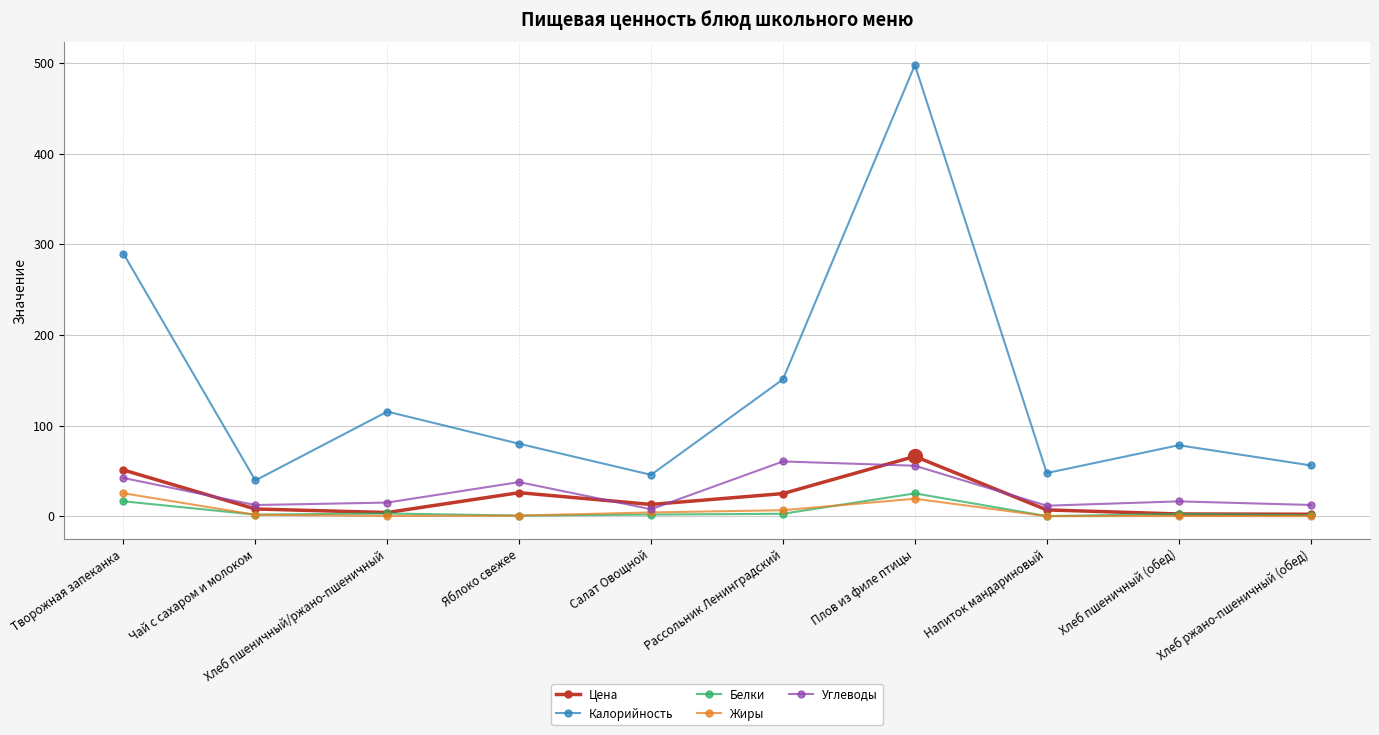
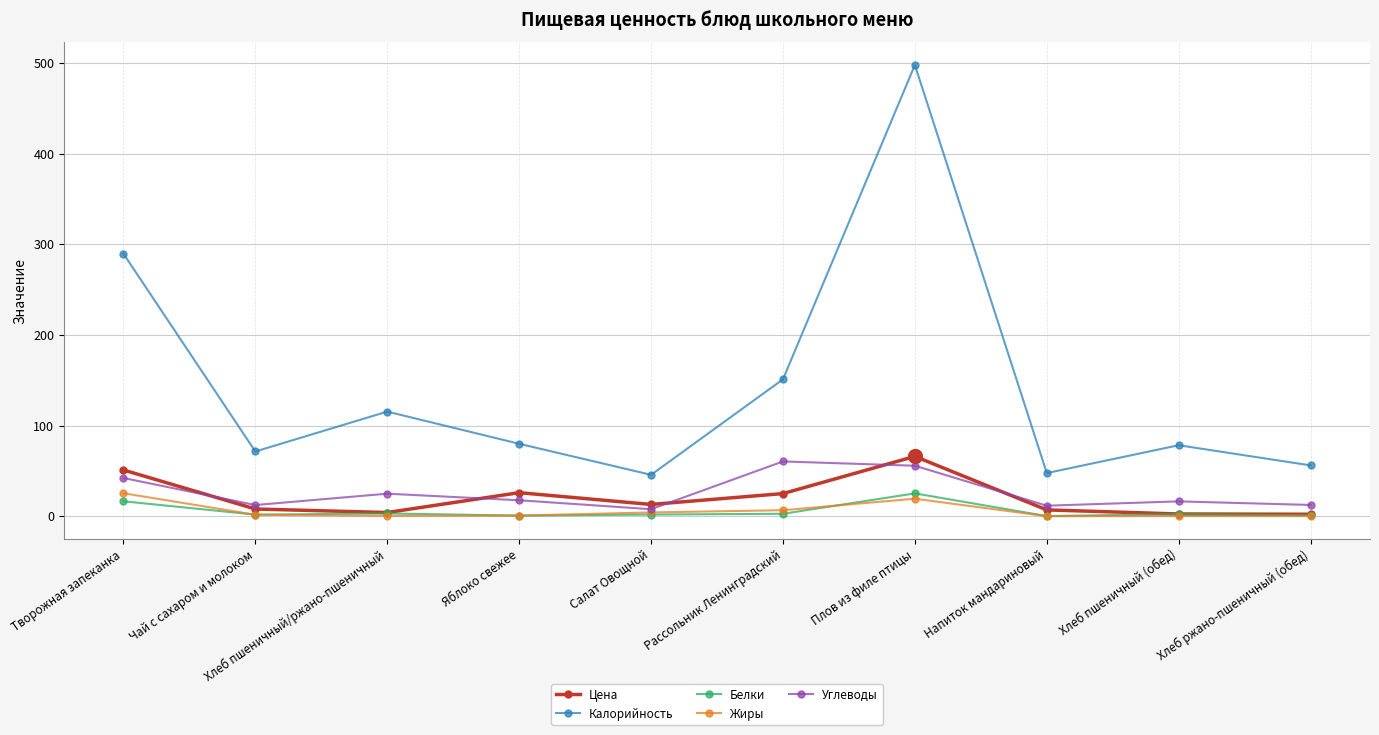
Калорийность, Чай с сахаром и молоком: 40 -> 70
Углеводы, Хлеб пшеничный/ржано-пшеничный: 15 -> 25
Углеводы, Яблоко свежее: 40 -> 20
